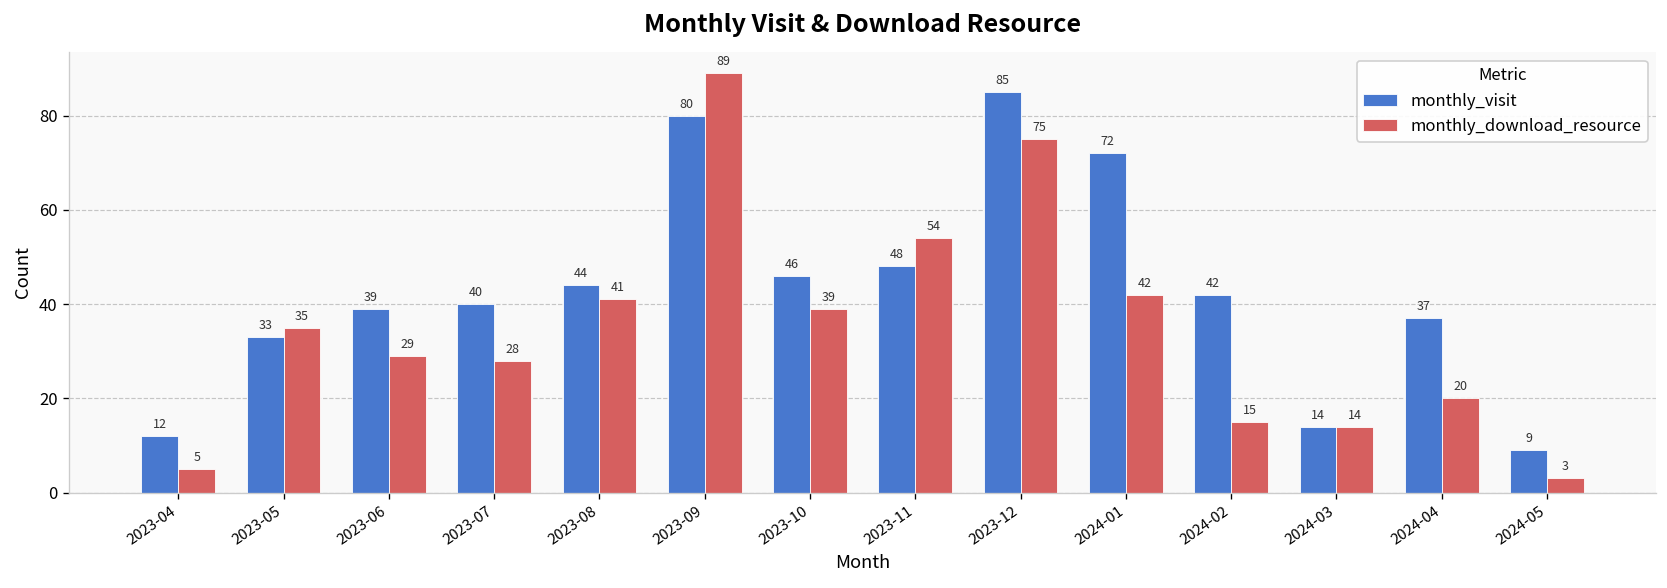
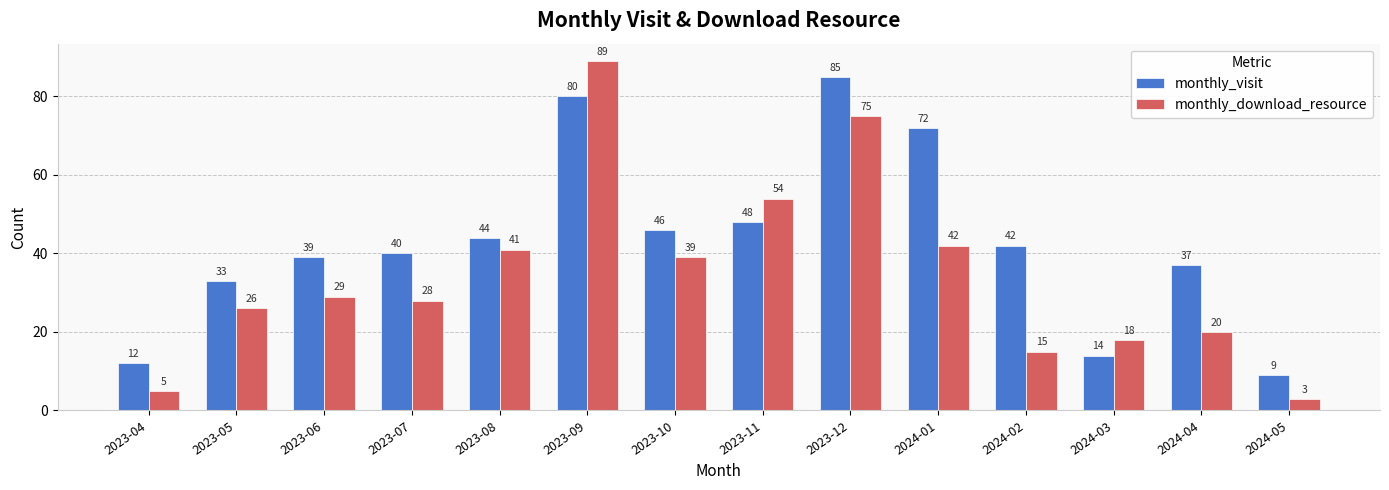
monthly_download_resource, 2023-05: 35 -> 26
monthly_download_resource, 2024-03: 14 -> 18
